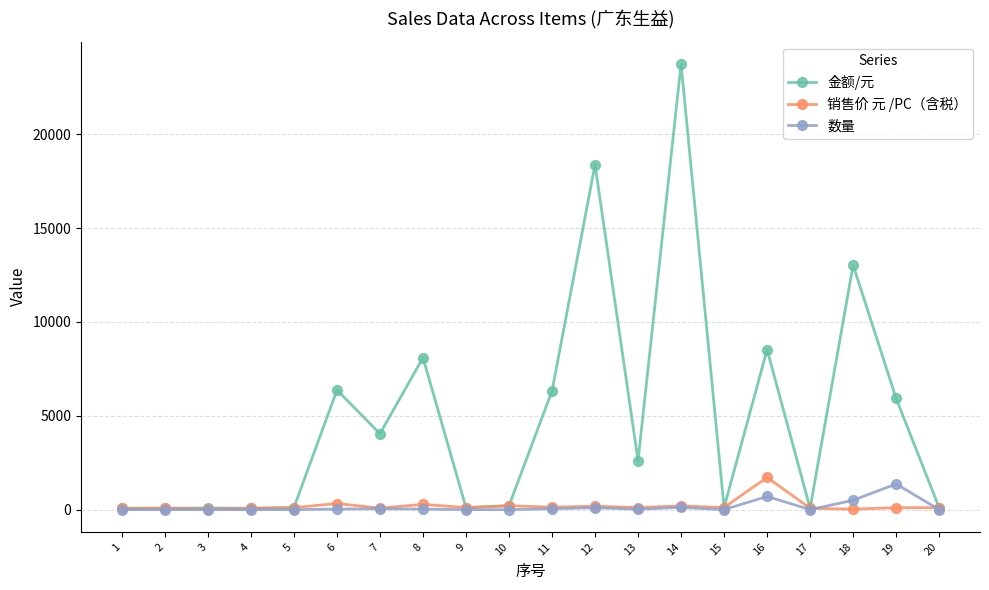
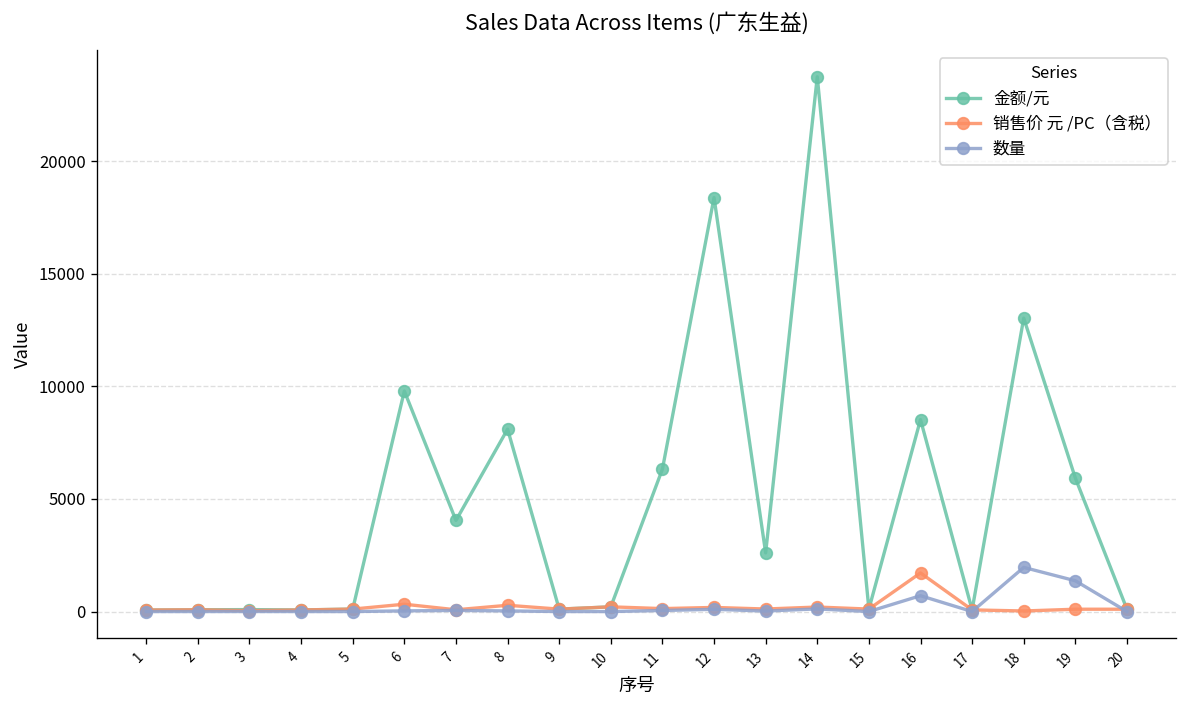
金额/元, 6: 6400 -> 9800
数量, 18: 500 -> 2000
